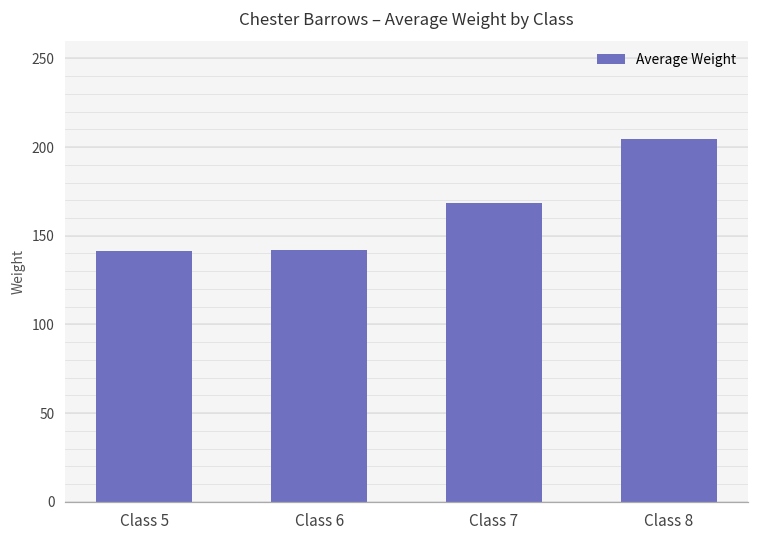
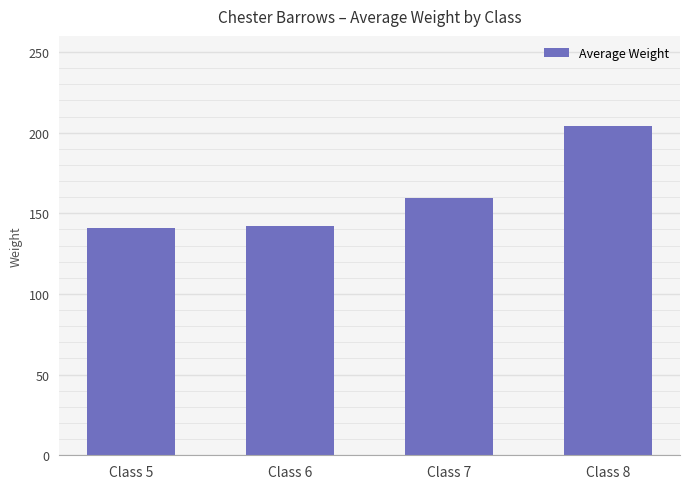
Class 7: 169 -> 160
